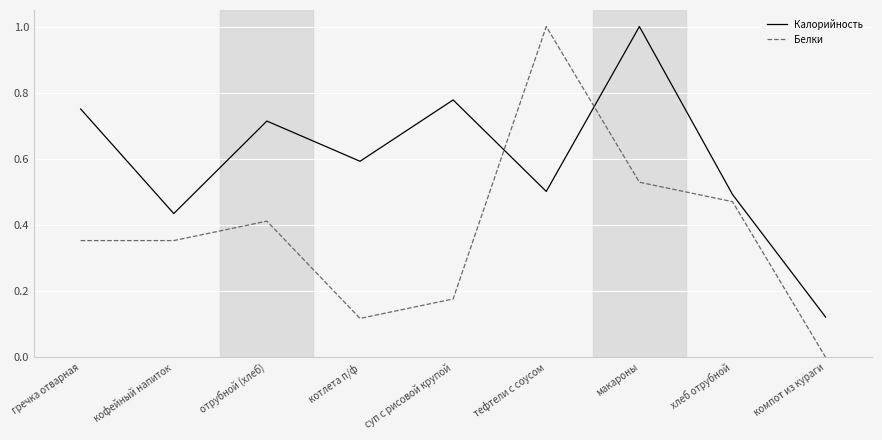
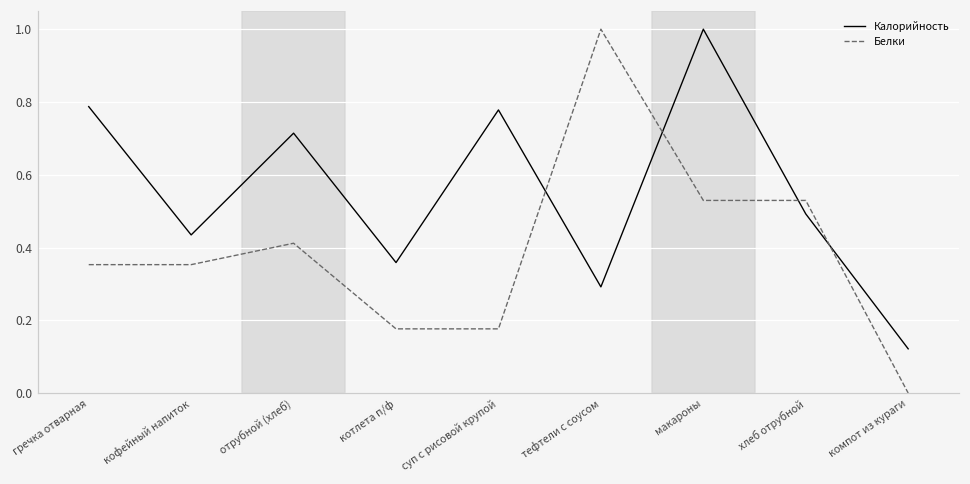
Калорийность, гречка отварная: 0.75 -> 0.79
Калорийность, котлета п/ф: 0.59 -> 0.36
Белки, котлета п/ф: 0.12 -> 0.18
Калорийность, тефтели с соусом: 0.50 -> 0.29
Белки, хлеб отрубной: 0.47 -> 0.53
